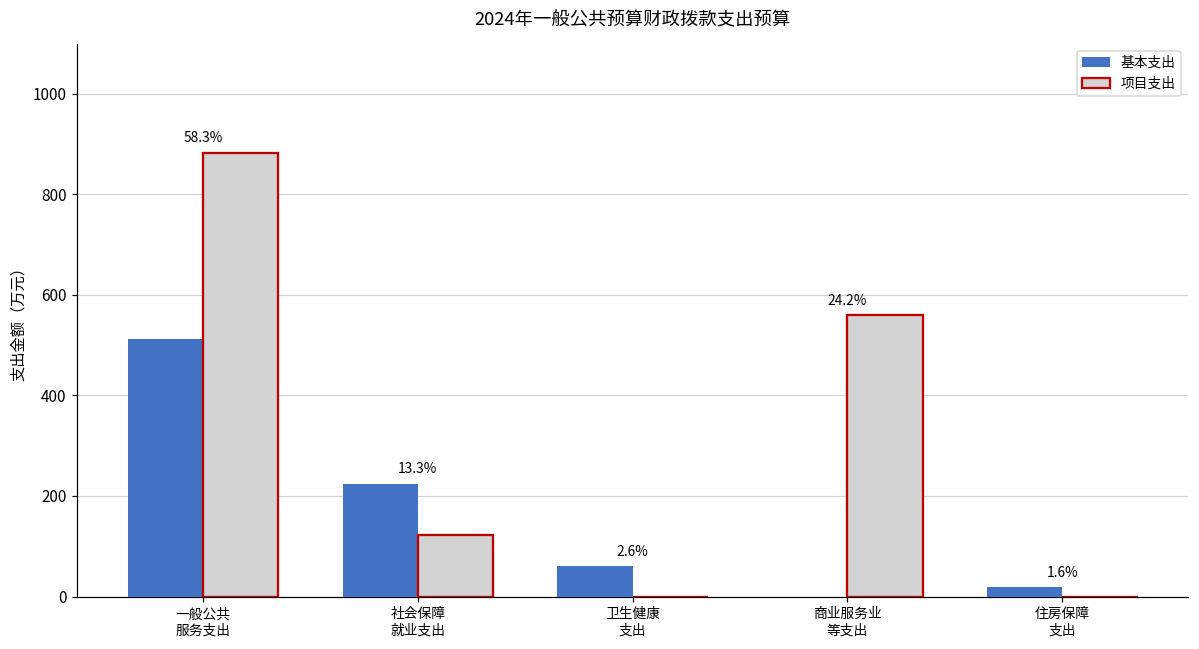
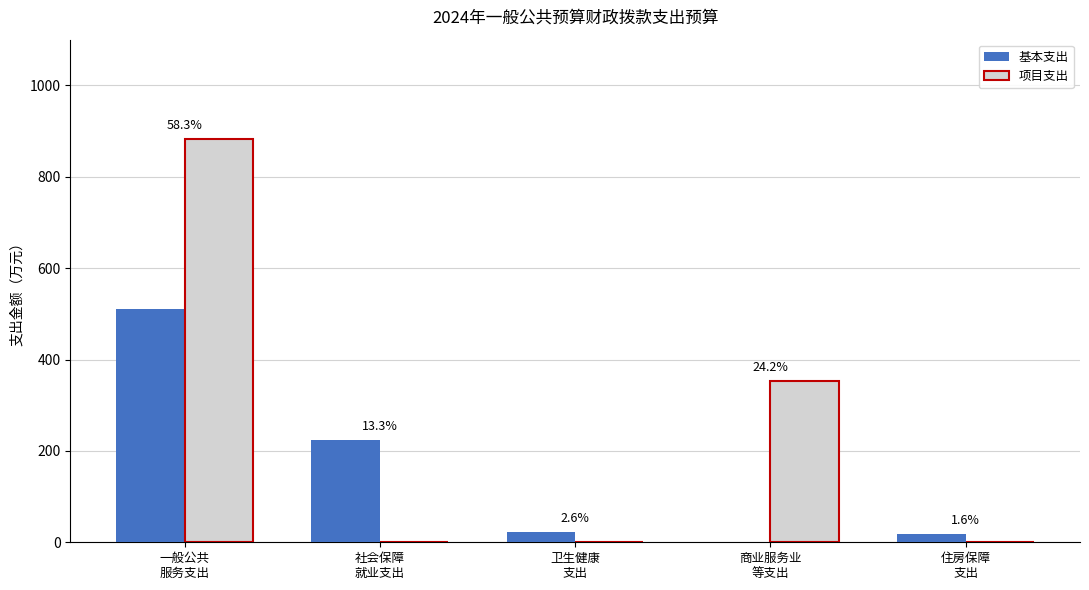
项目支出, 社会保障 就业支出: 120 -> 0
基本支出, 卫生健康 支出: 60 -> 20
项目支出, 商业服务业 等支出: 560 -> 350
